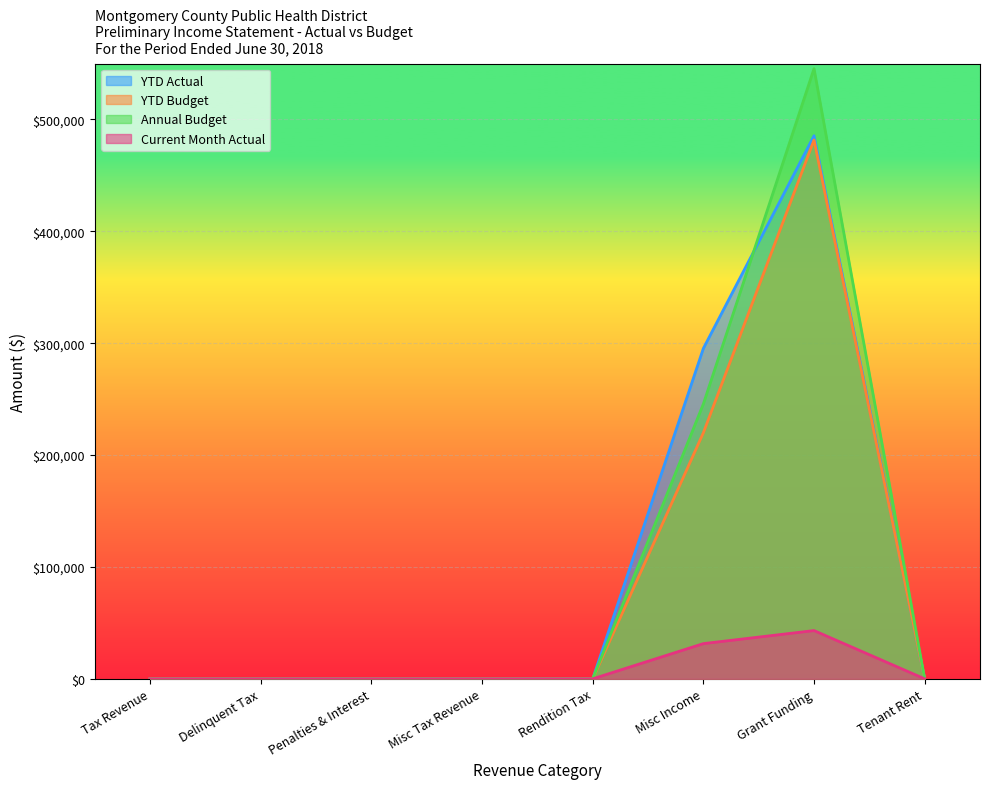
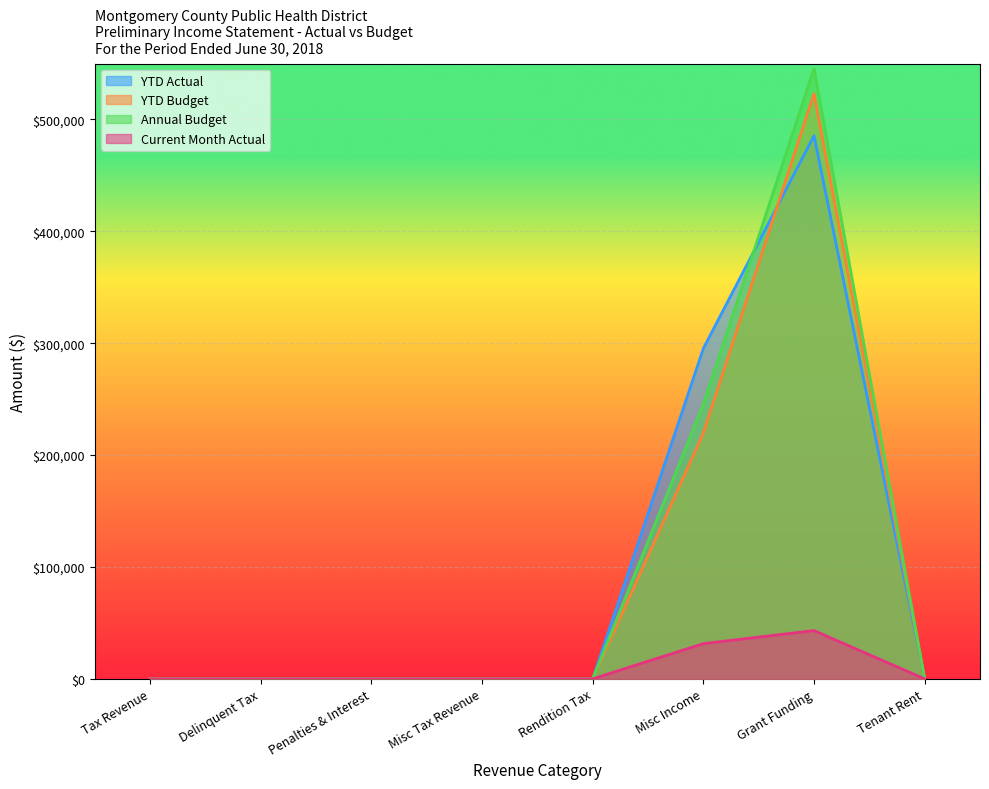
YTD Budget, Grant Funding: $482,000 -> $523,000
